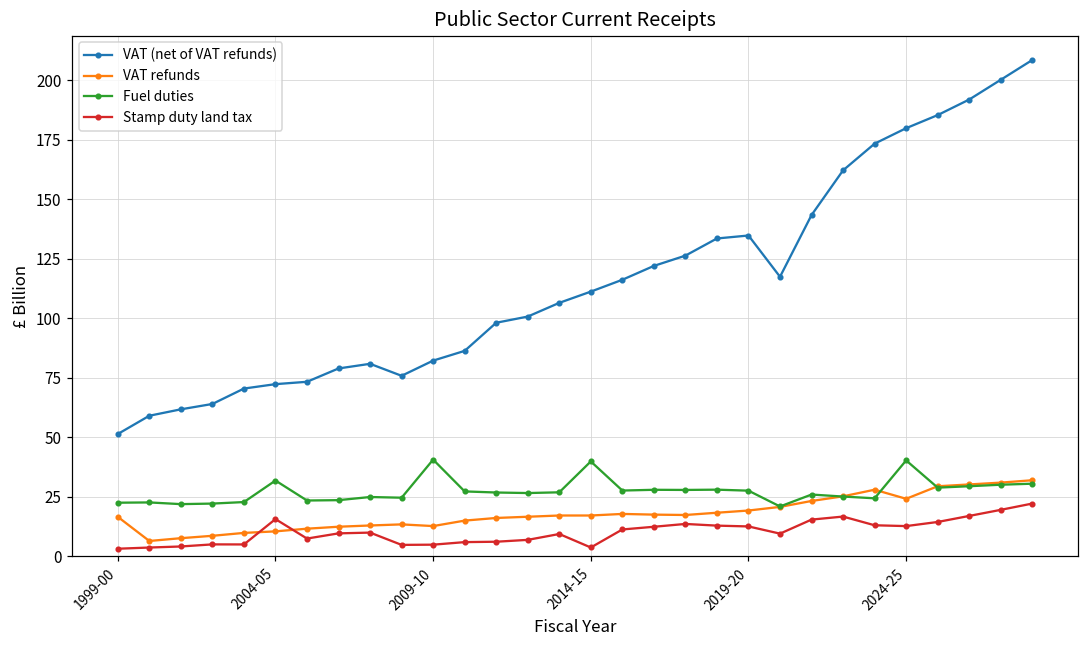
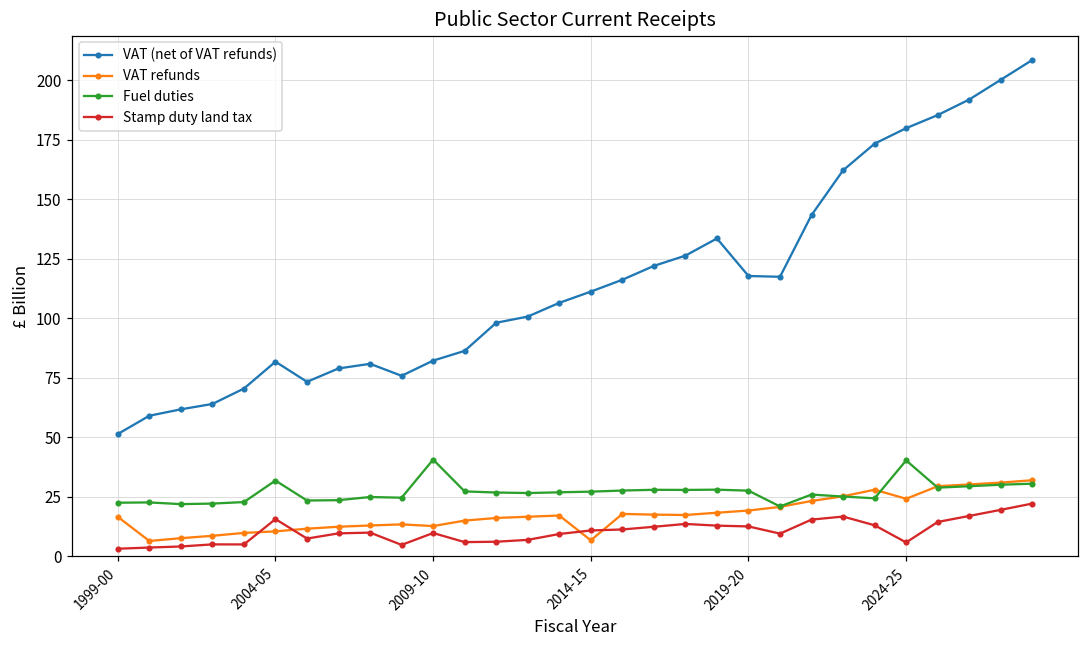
VAT (net of VAT refunds), 2004-05: 72 -> 82
Stamp duty land tax, 2009-10: 5 -> 10
VAT refunds, 2014-15: 17 -> 7
Fuel duties, 2014-15: 40 -> 27
Stamp duty land tax, 2014-15: 4 -> 11
VAT (net of VAT refunds), 2019-20: 135 -> 118
Stamp duty land tax, 2024-25: 13 -> 6
